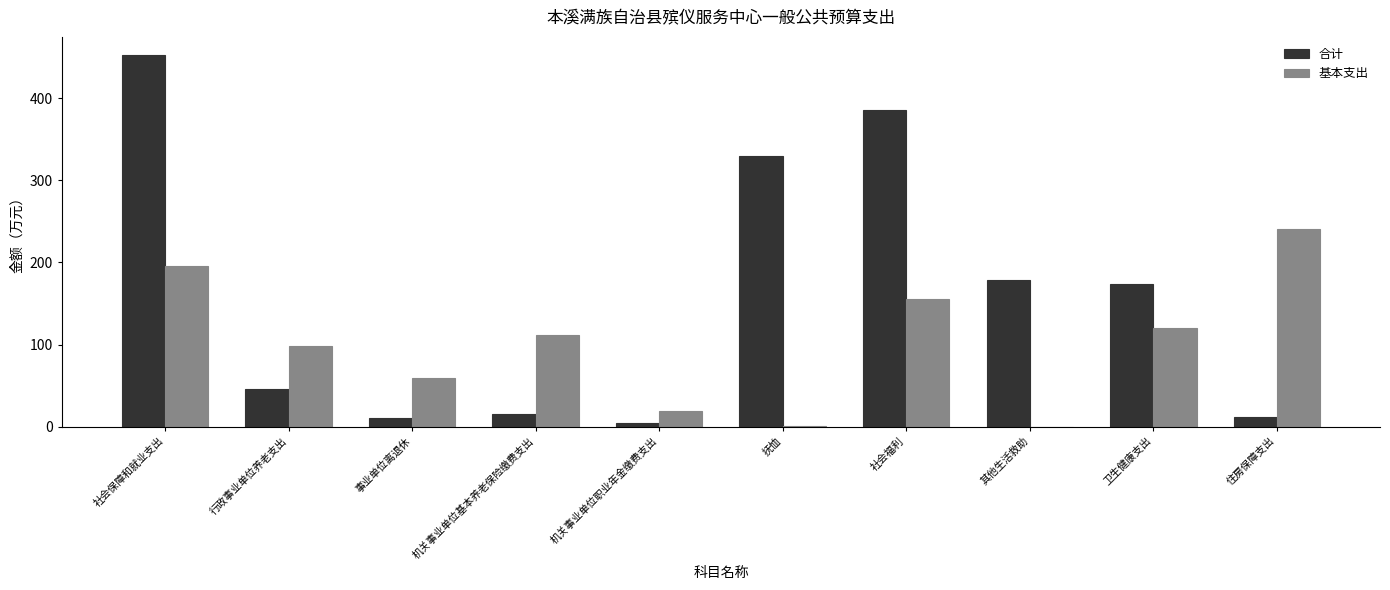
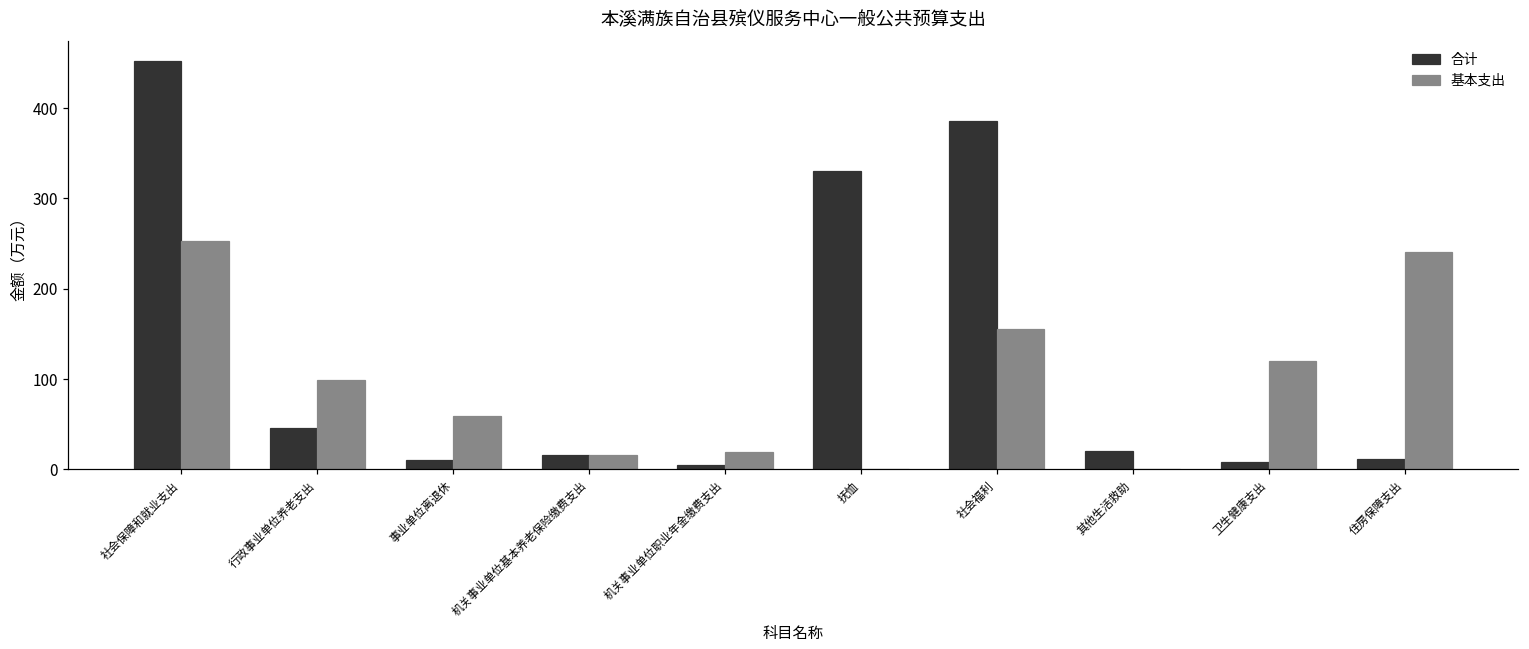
基本支出, 社会保障和就业支出: 200 -> 250
基本支出, 机关事业单位基本养老保险缴费支出: 110 -> 20
合计, 其他生活救助: 180 -> 20
合计, 卫生健康支出: 170 -> 10
